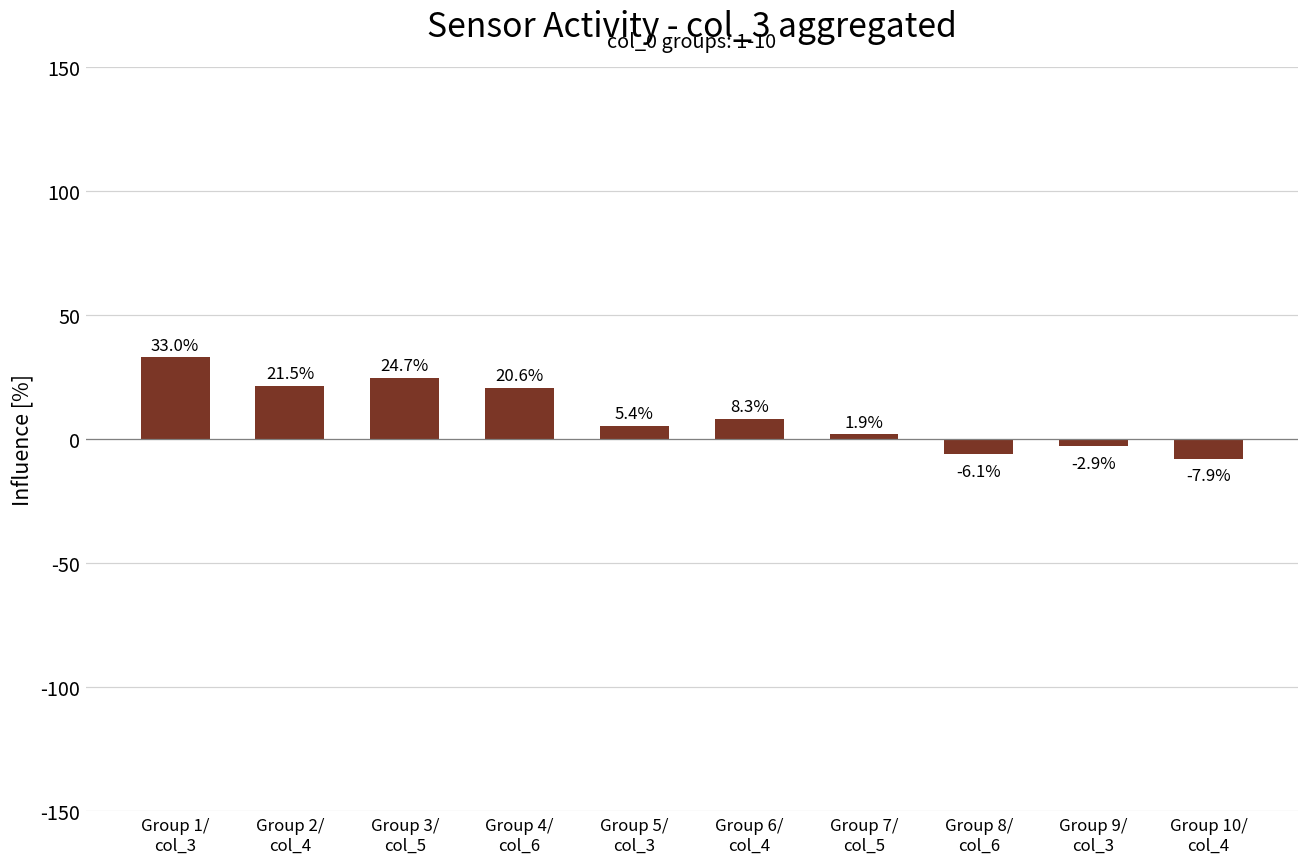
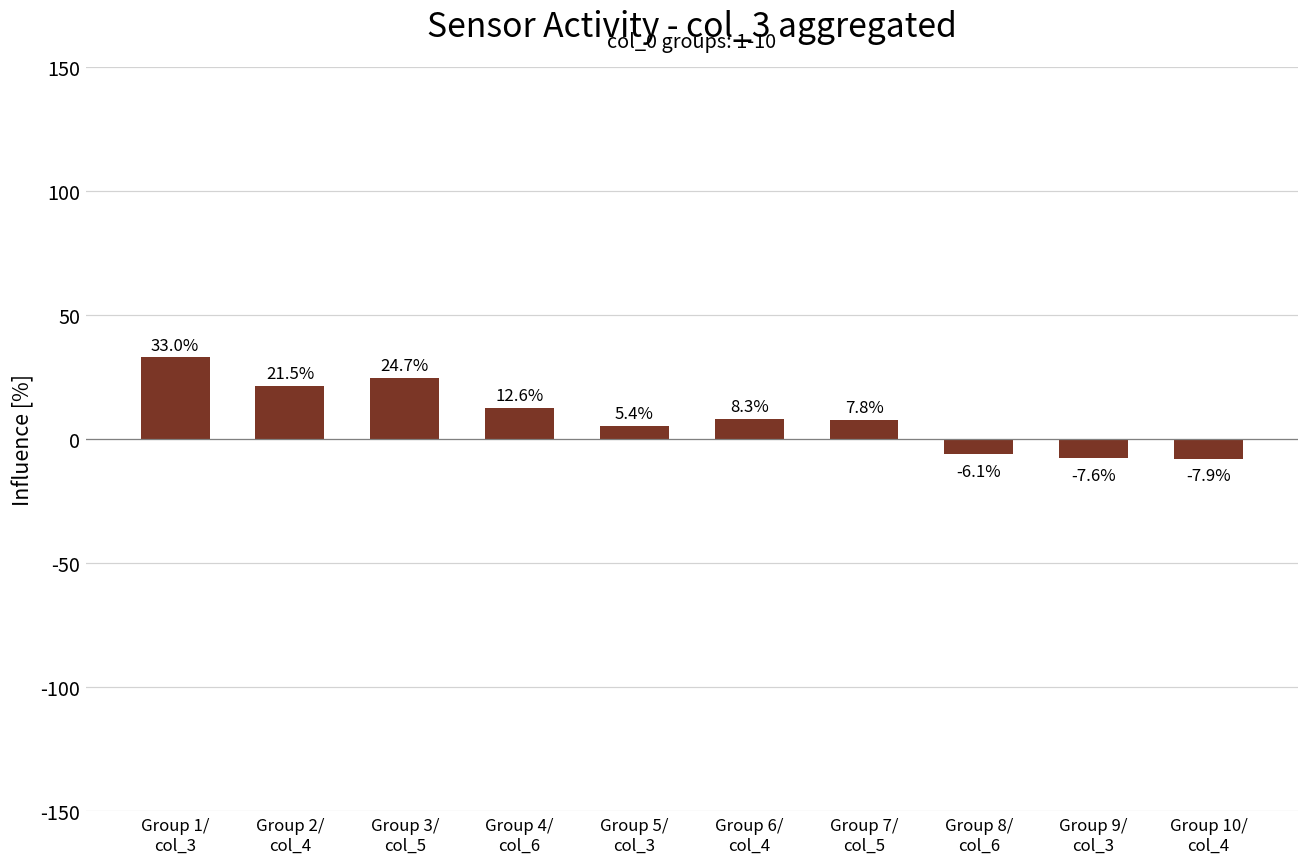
Group 4/ col_6: 20.6% -> 12.6%
Group 7/ col_5: 1.9% -> 7.8%
Group 9/ col_3: -2.9% -> -7.6%
